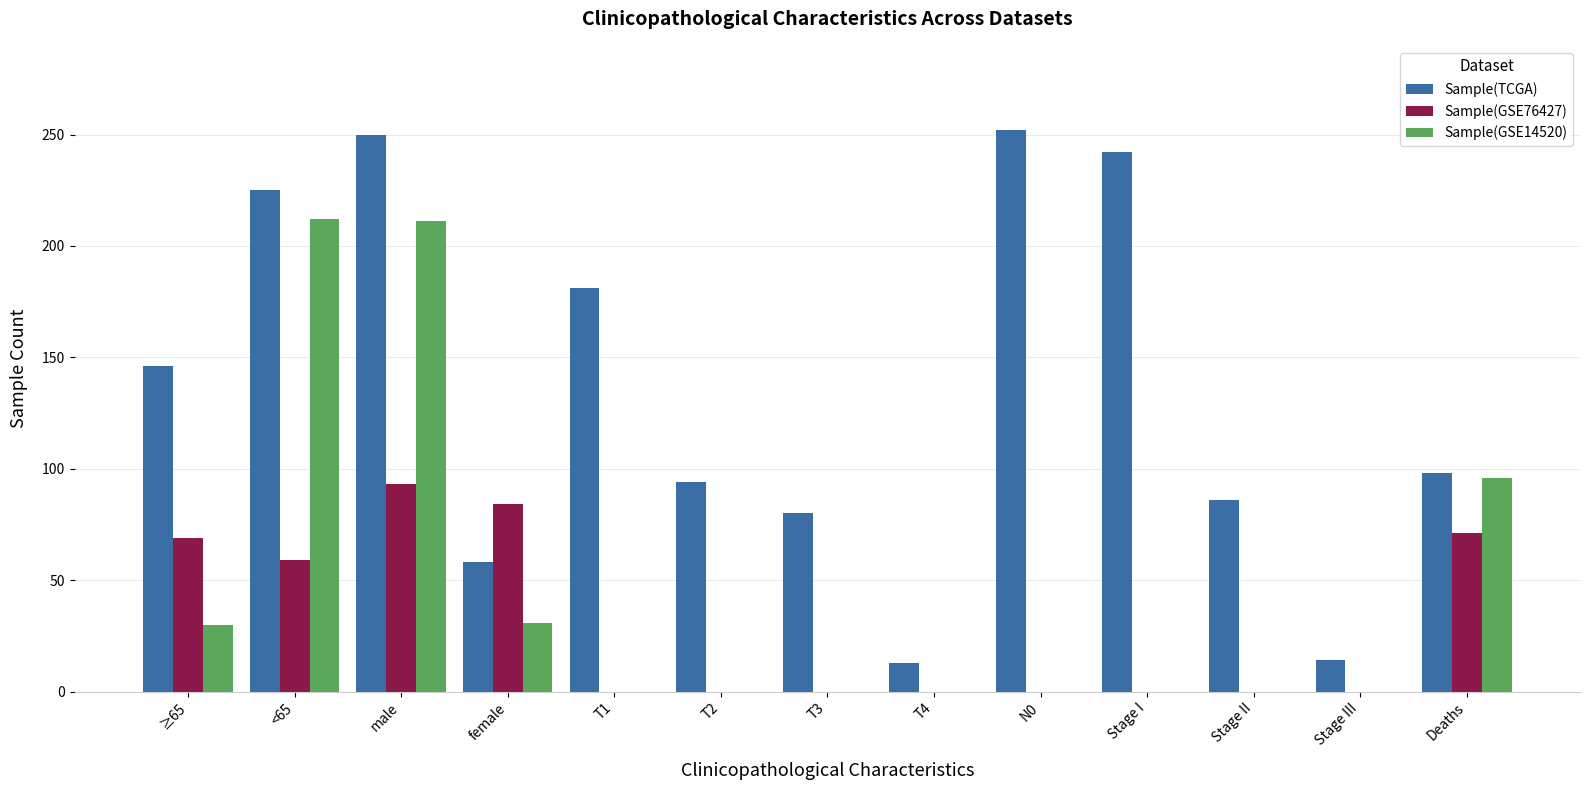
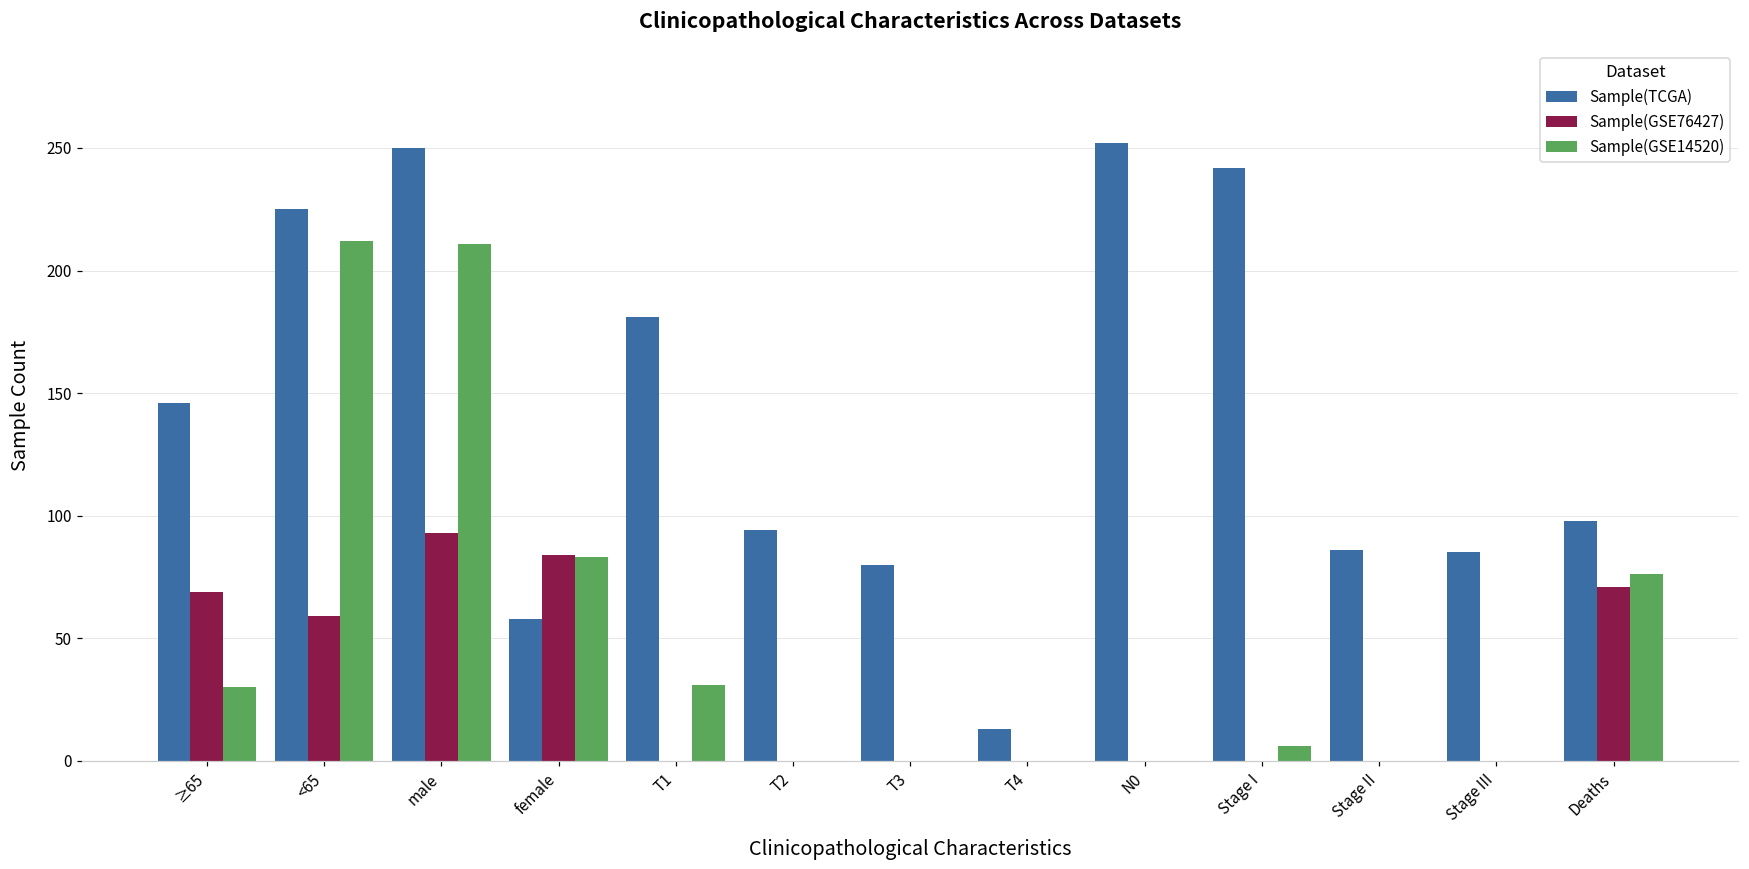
Sample(GSE14520), female: 31 -> 83
Sample(GSE14520), T1: 0 -> 31
Sample(GSE14520), Stage I: 0 -> 6
Sample(TCGA), Stage III: 14 -> 85
Sample(GSE14520), Deaths: 96 -> 76
